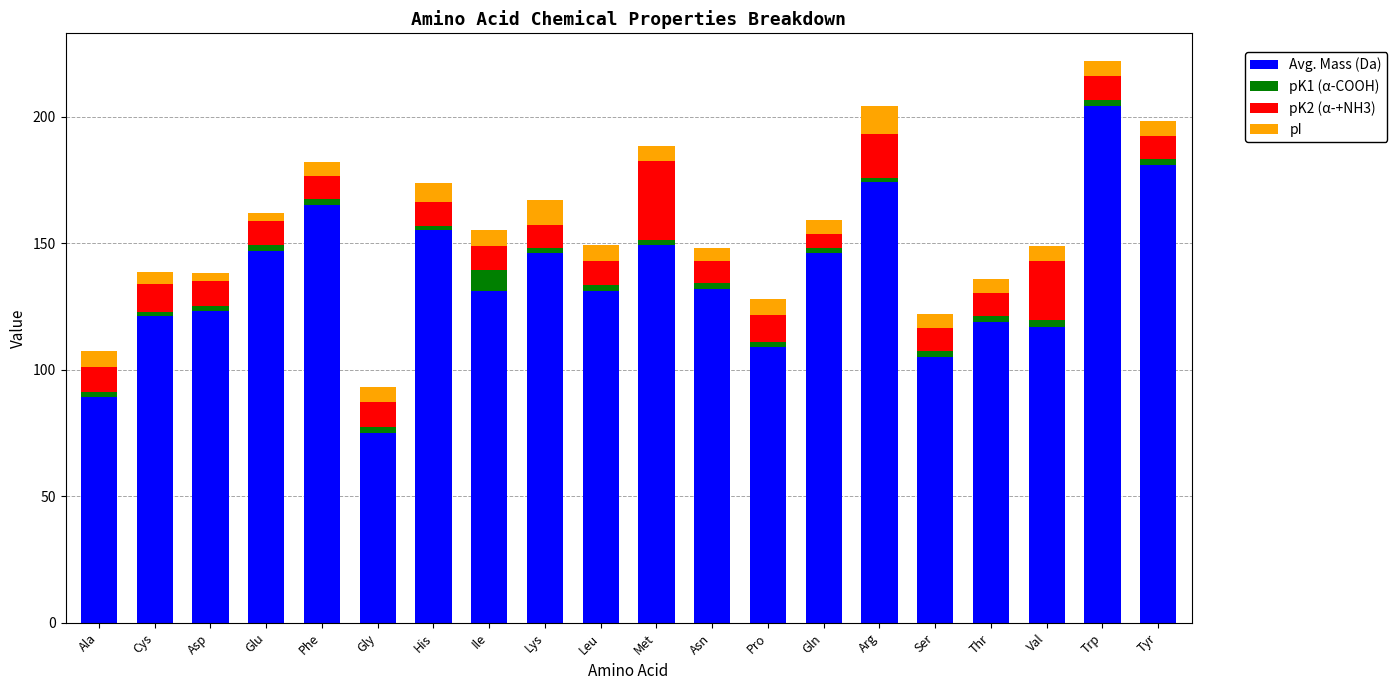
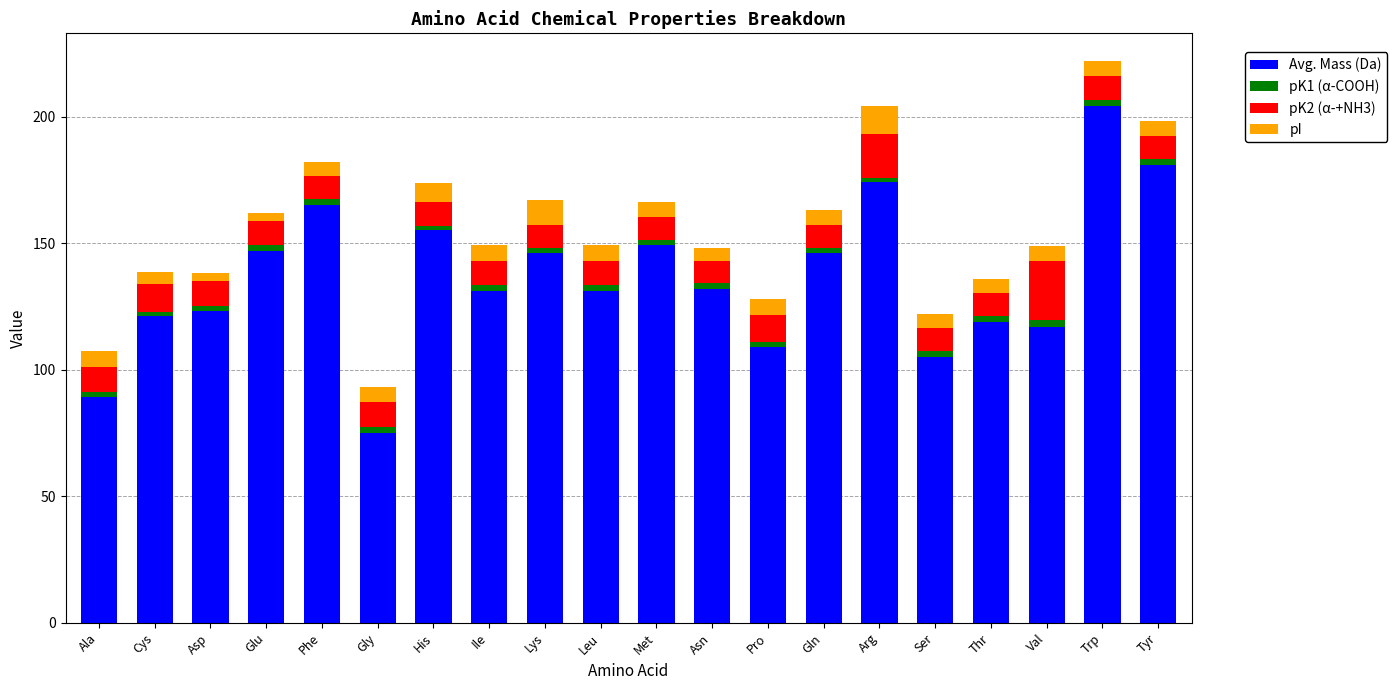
pK1 (α-COOH), Ile: 8 -> 2
pK2 (α-+NH3), Met: 31 -> 9
pK2 (α-+NH3), Gln: 5 -> 9
